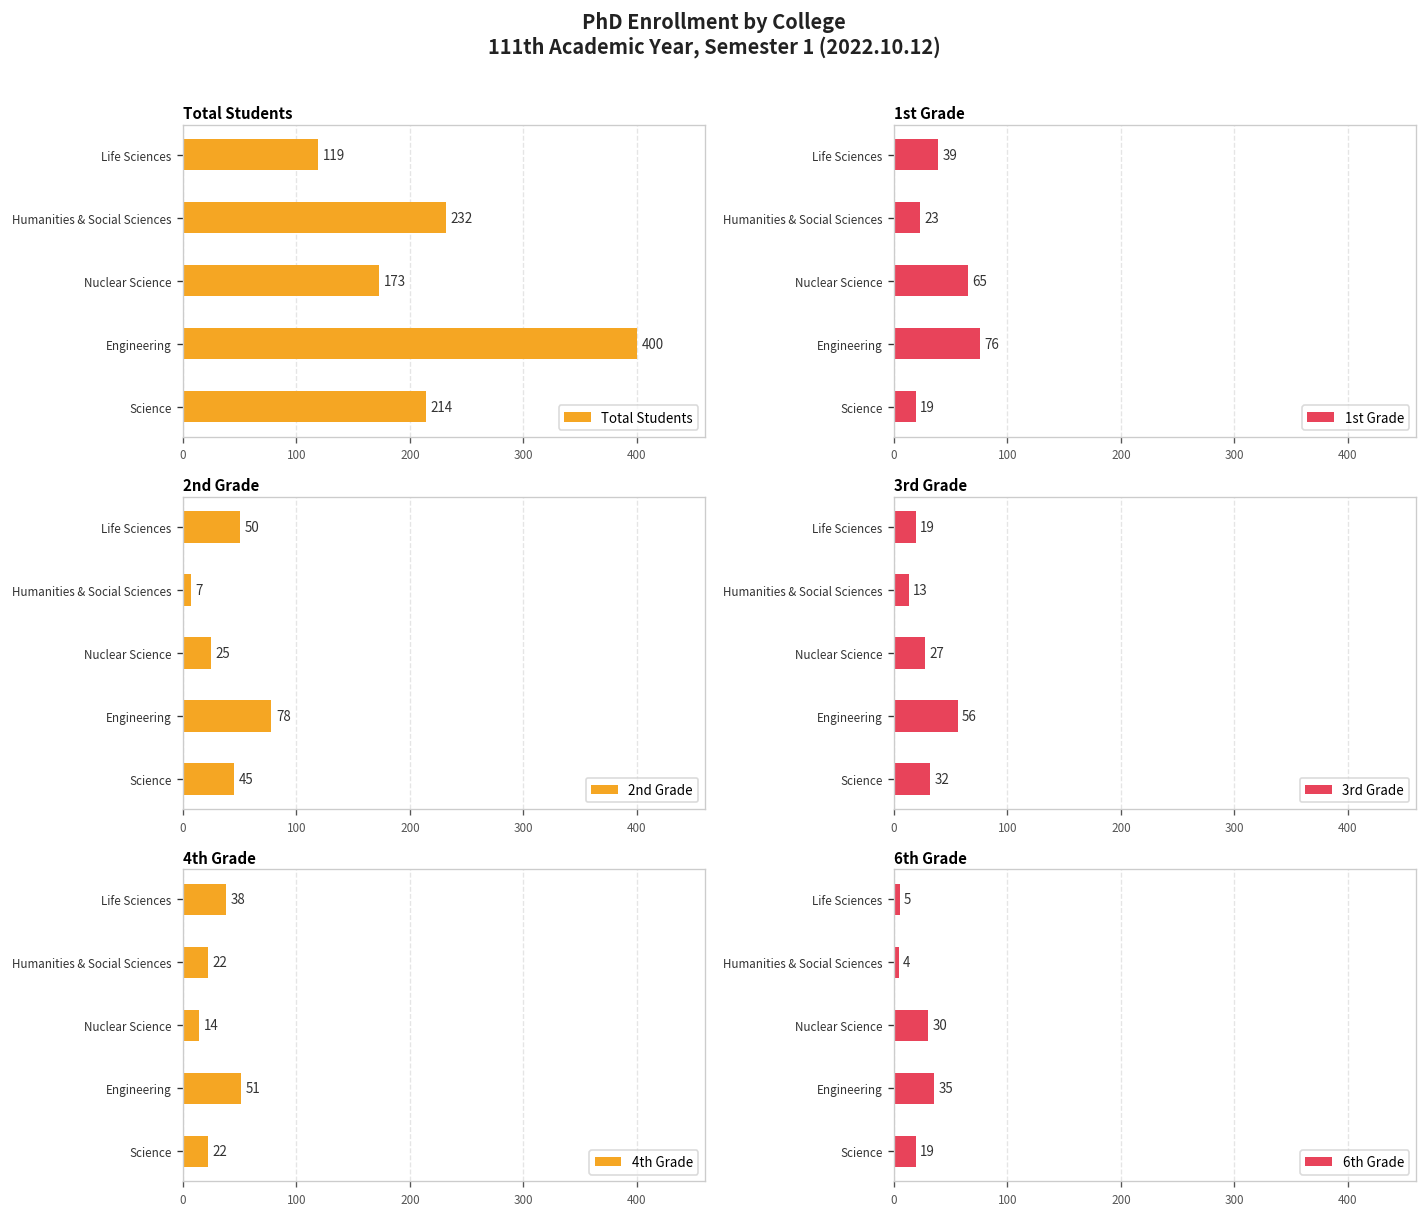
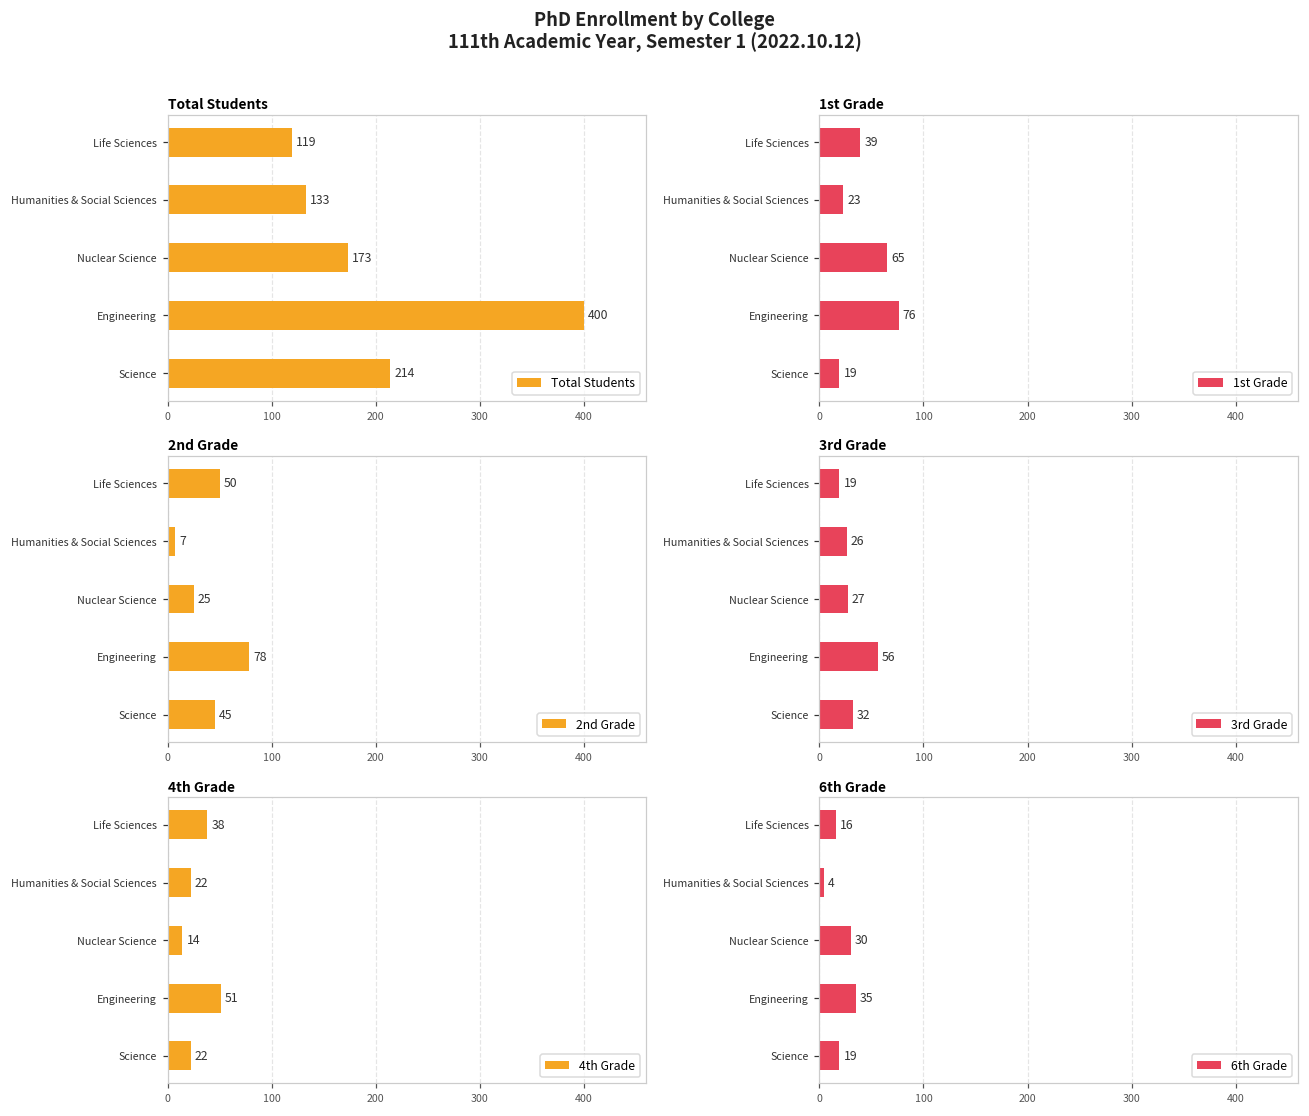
Total Students, Humanities & Social Sciences: 232 -> 133
3rd Grade, Humanities & Social Sciences: 13 -> 26
6th Grade, Life Sciences: 5 -> 16
